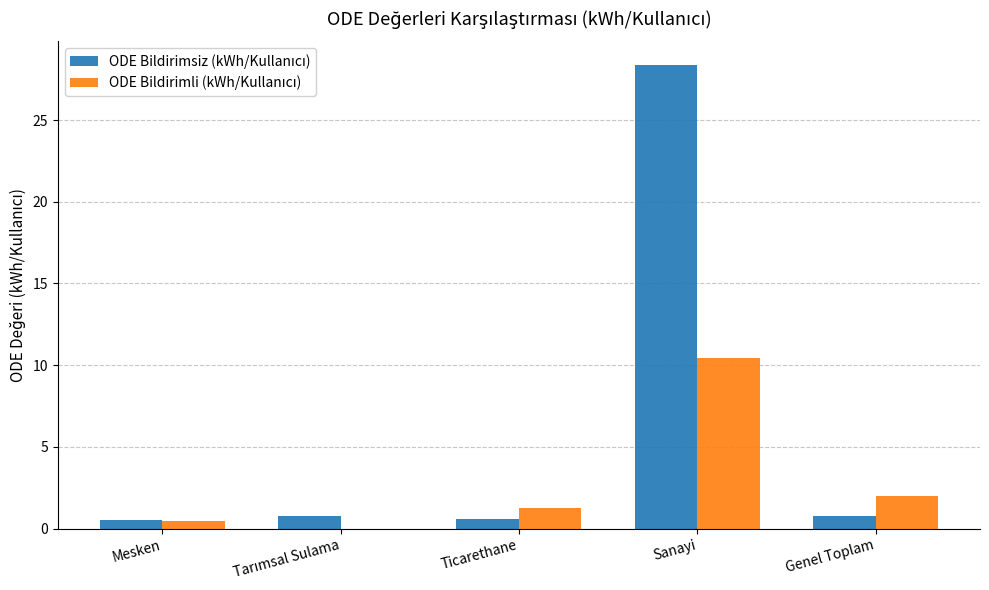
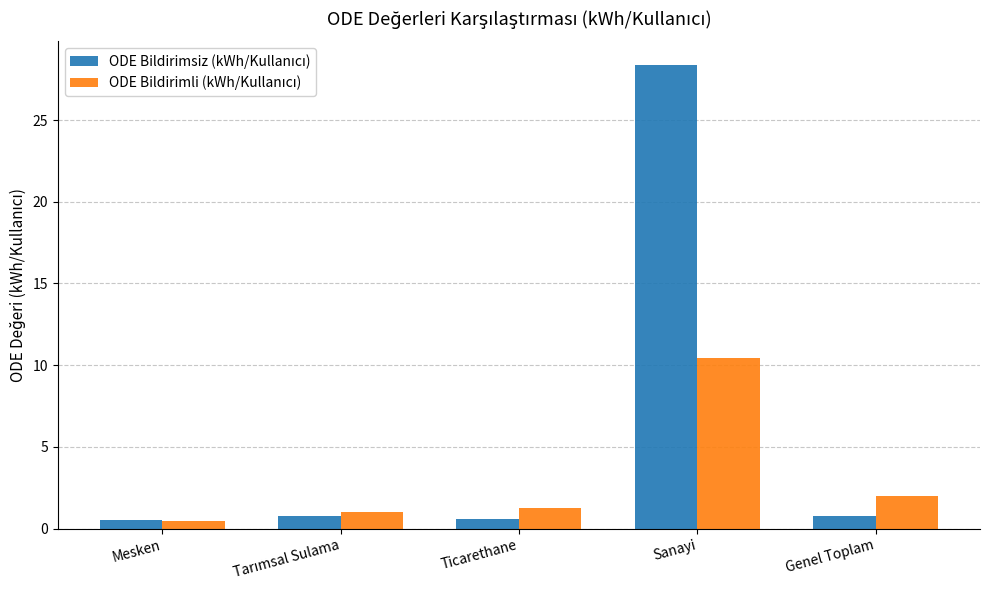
ODE Bildirimli (kWh/Kullanıcı), Tarımsal Sulama: 0 -> 1
